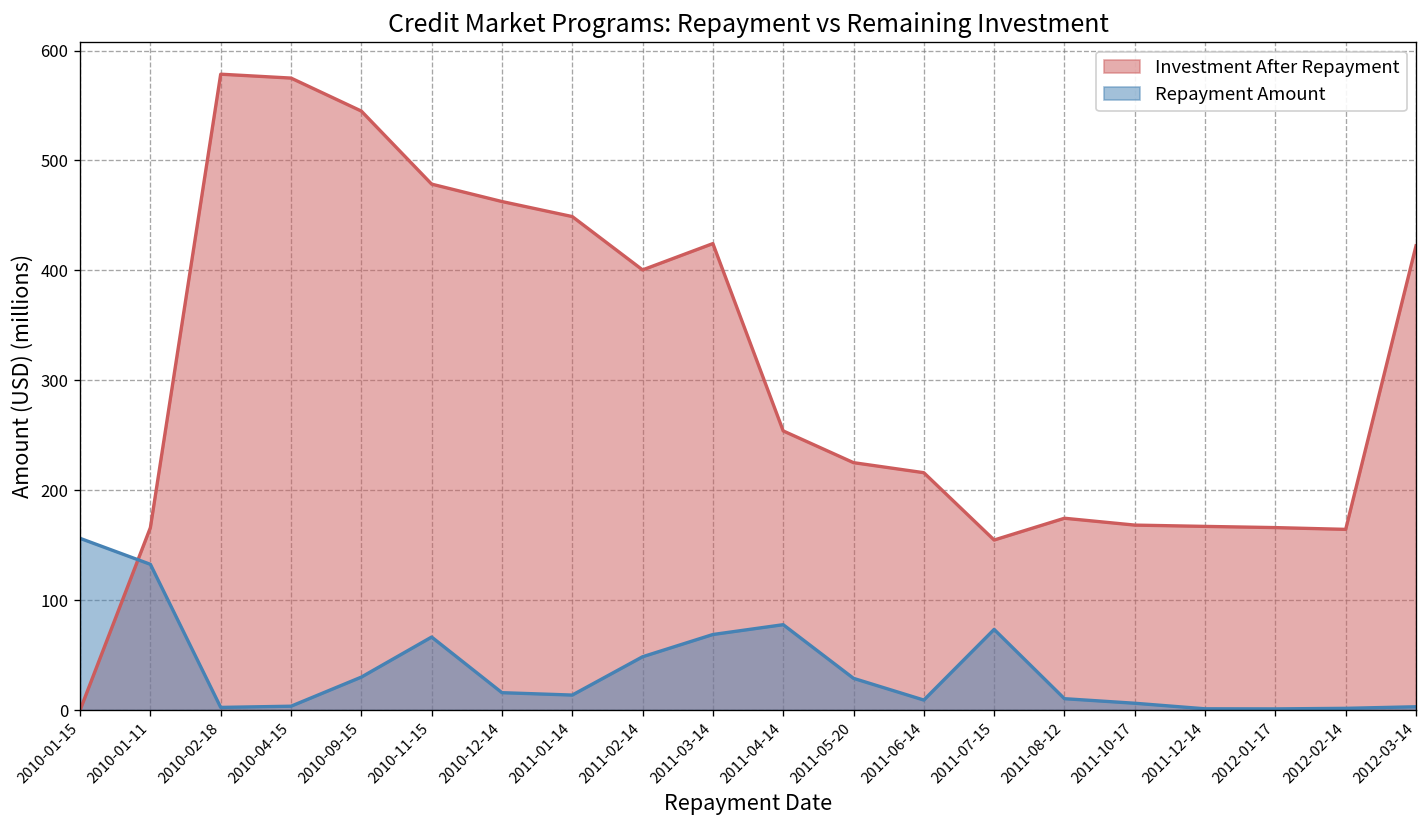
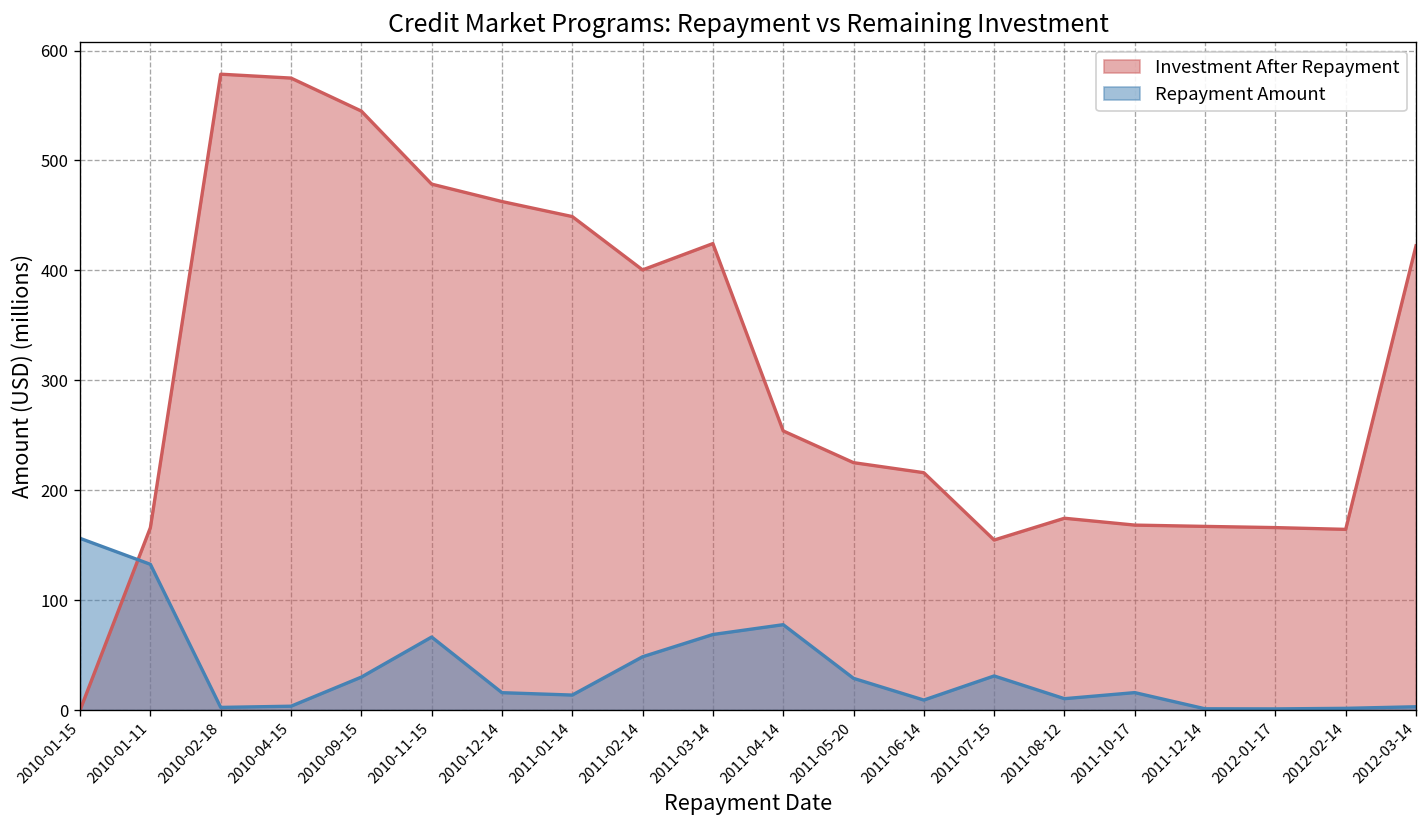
Repayment Amount, 2011-07-15: 70 -> 30
Repayment Amount, 2011-10-17: 10 -> 20
